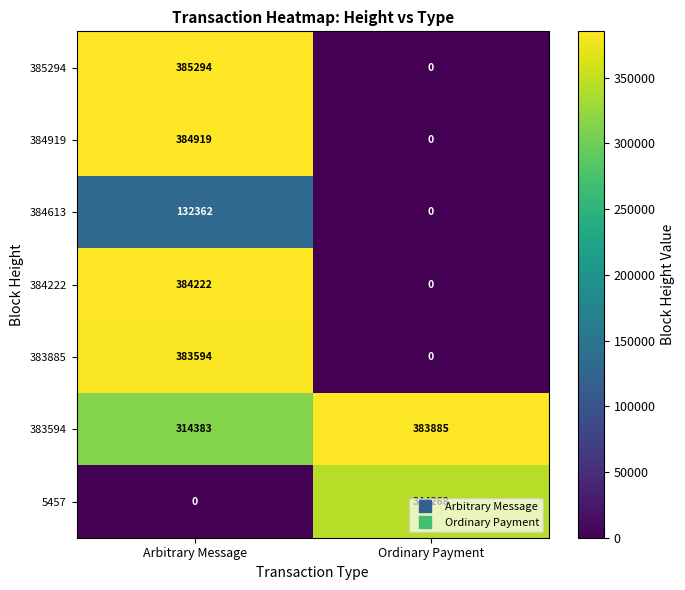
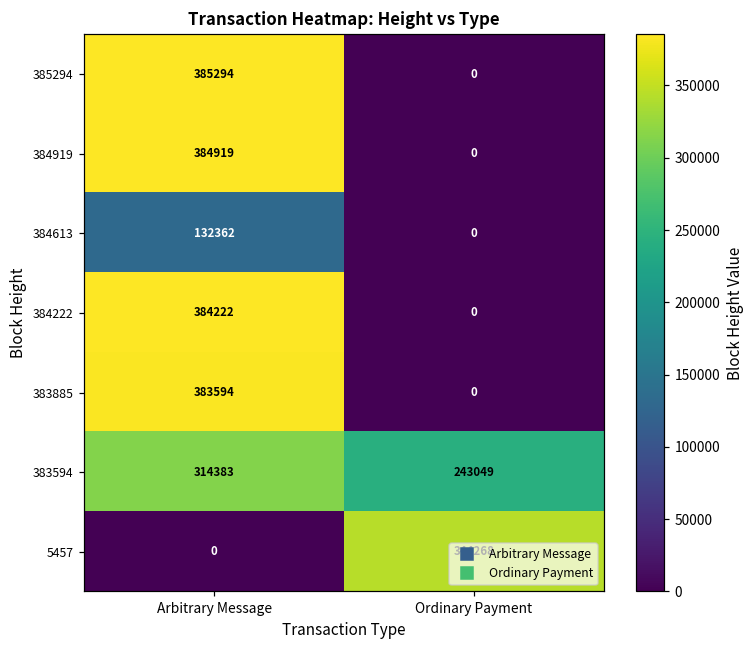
383594, Ordinary Payment: 383885 -> 243049
